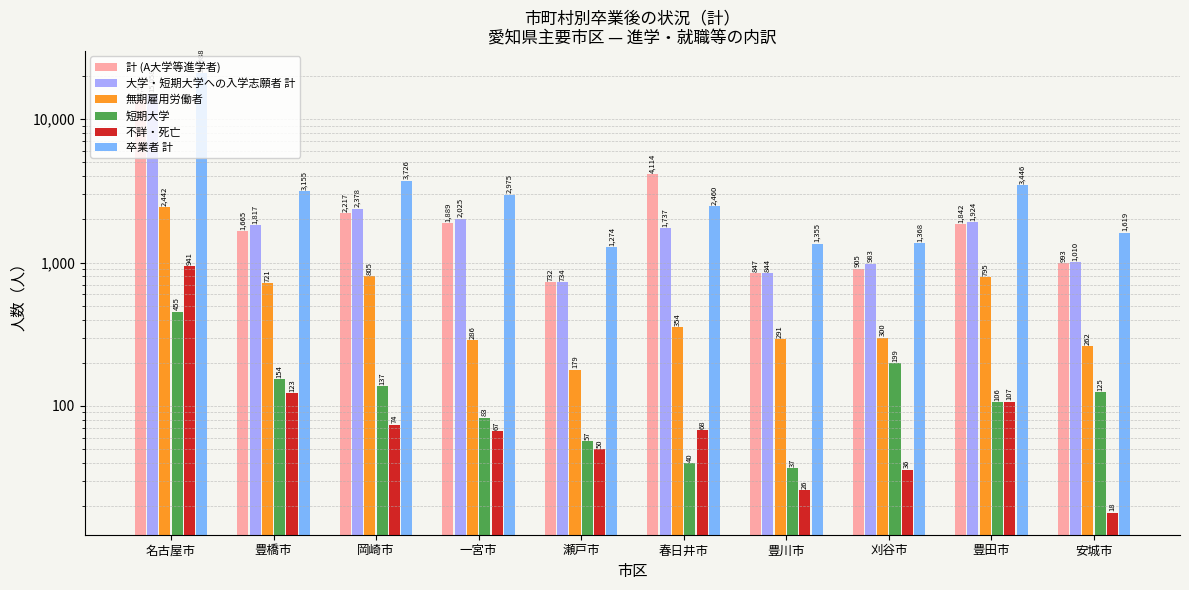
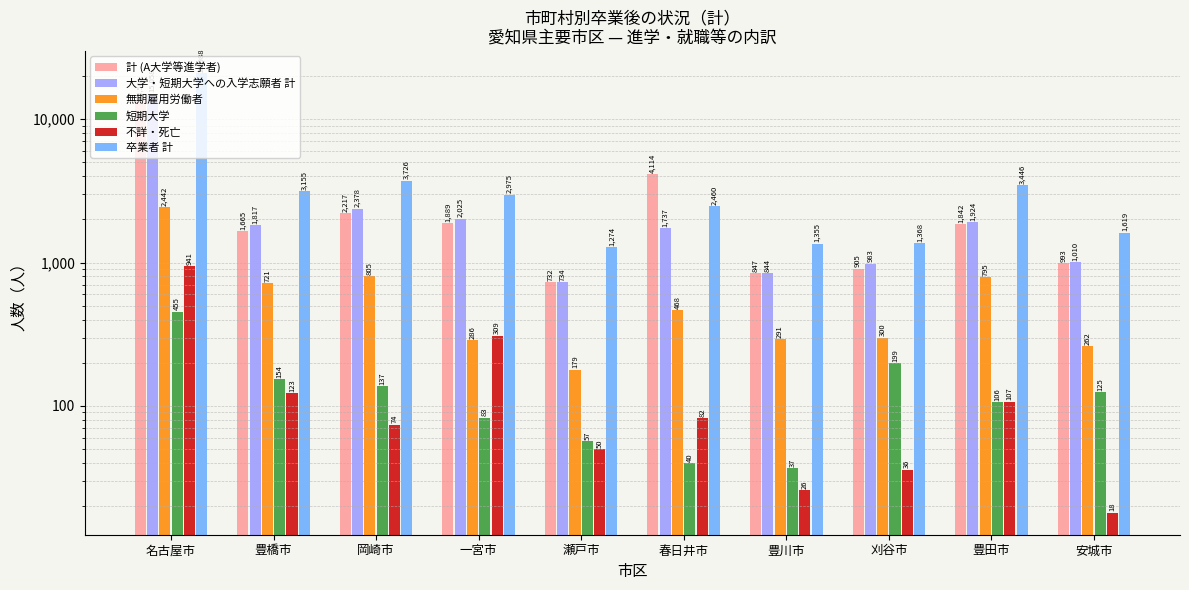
不詳・死亡, 一宮市: 67 -> 309
無期雇用労働者, 春日井市: 354 -> 468
不詳・死亡, 春日井市: 68 -> 82
